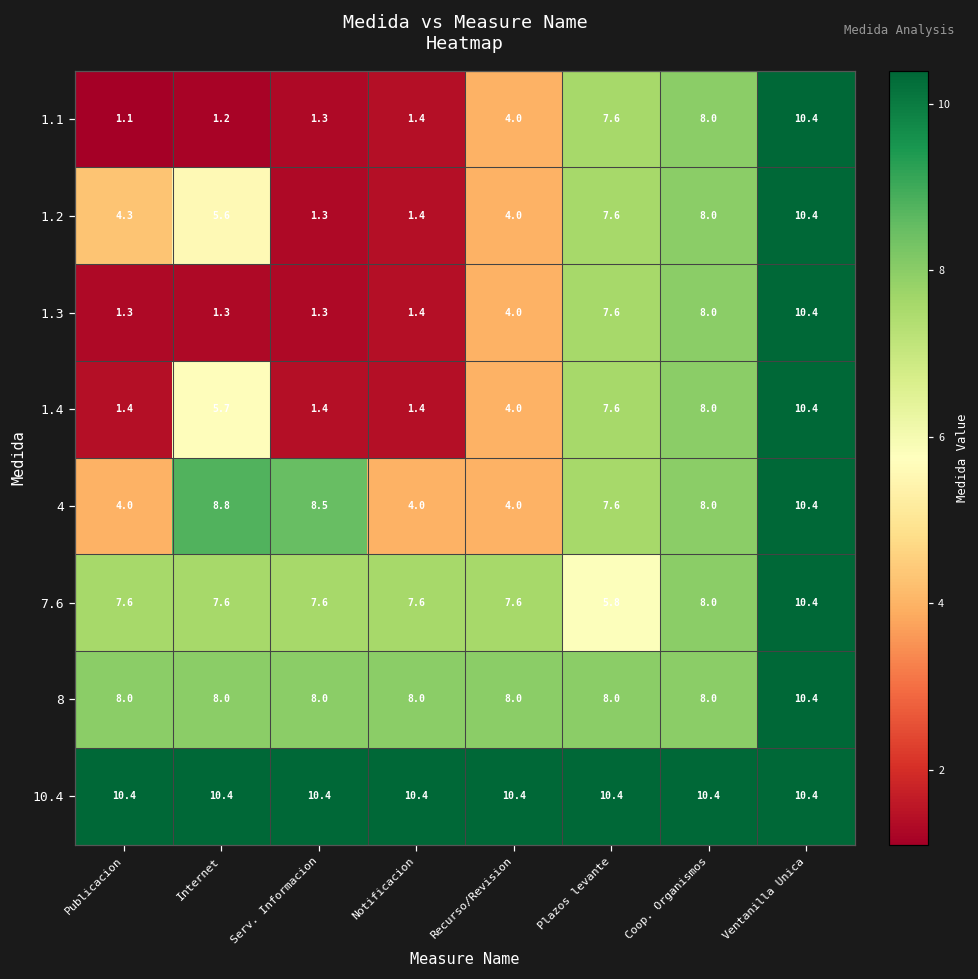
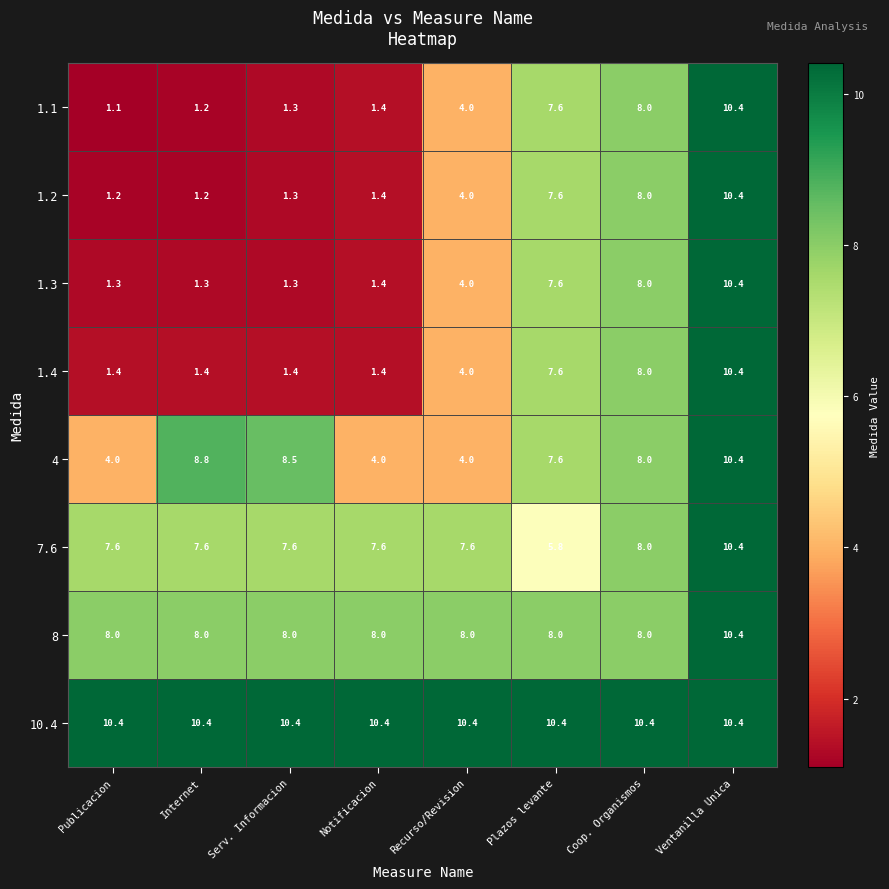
1.2, Publicacion: 4.3 -> 1.2
1.2, Internet: 5.6 -> 1.2
1.4, Internet: 5.7 -> 1.4
